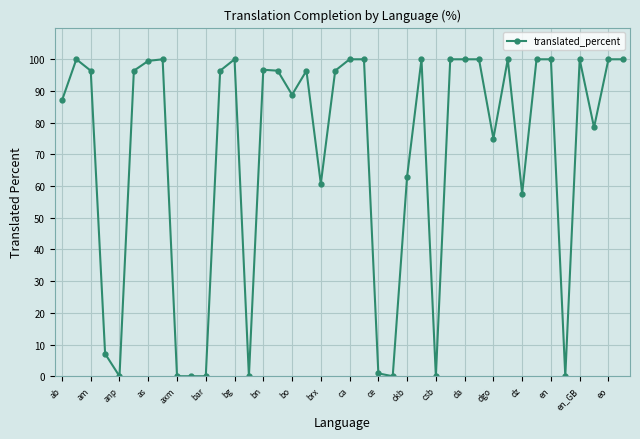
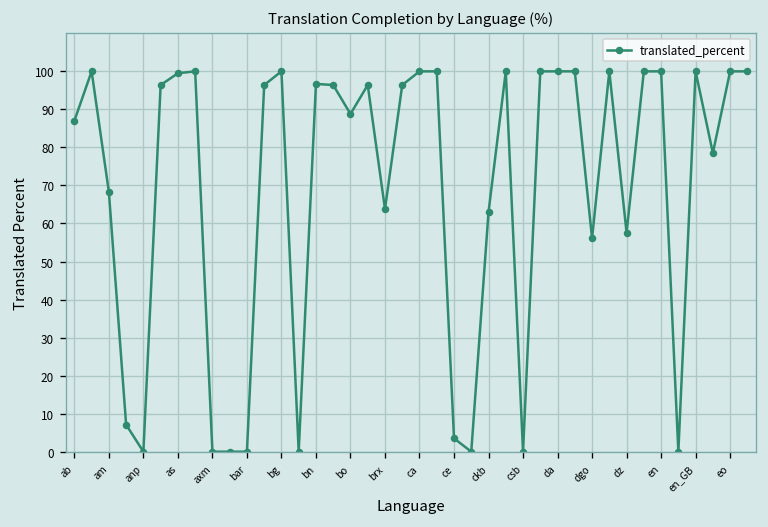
am: 96 -> 68
brx: 61 -> 64
ce: 1 -> 4
dgo: 75 -> 56
